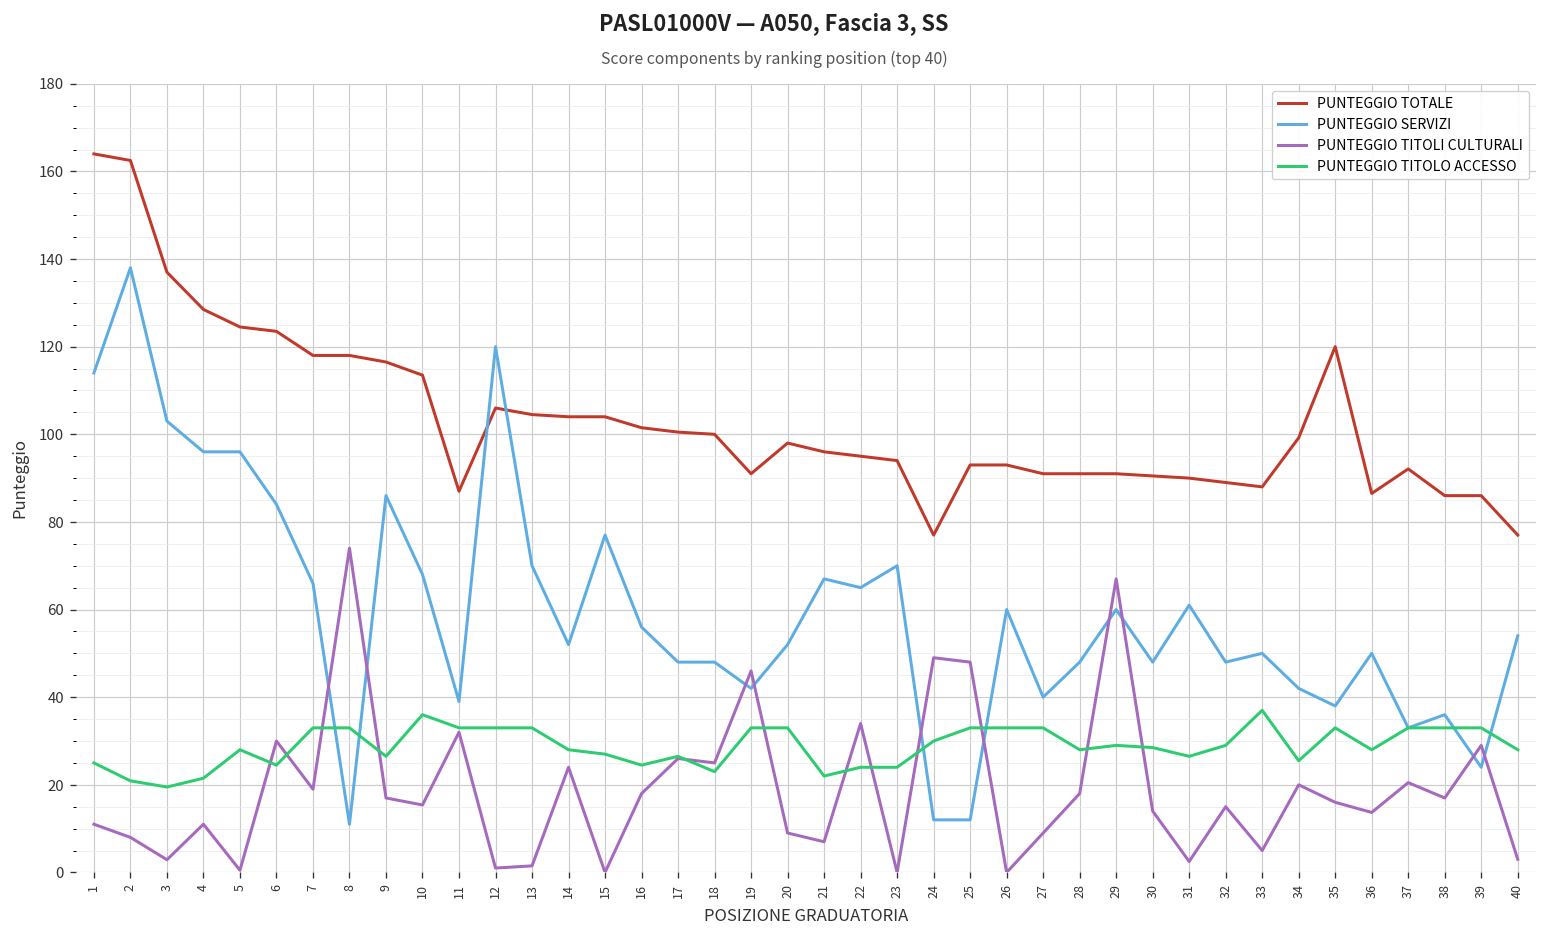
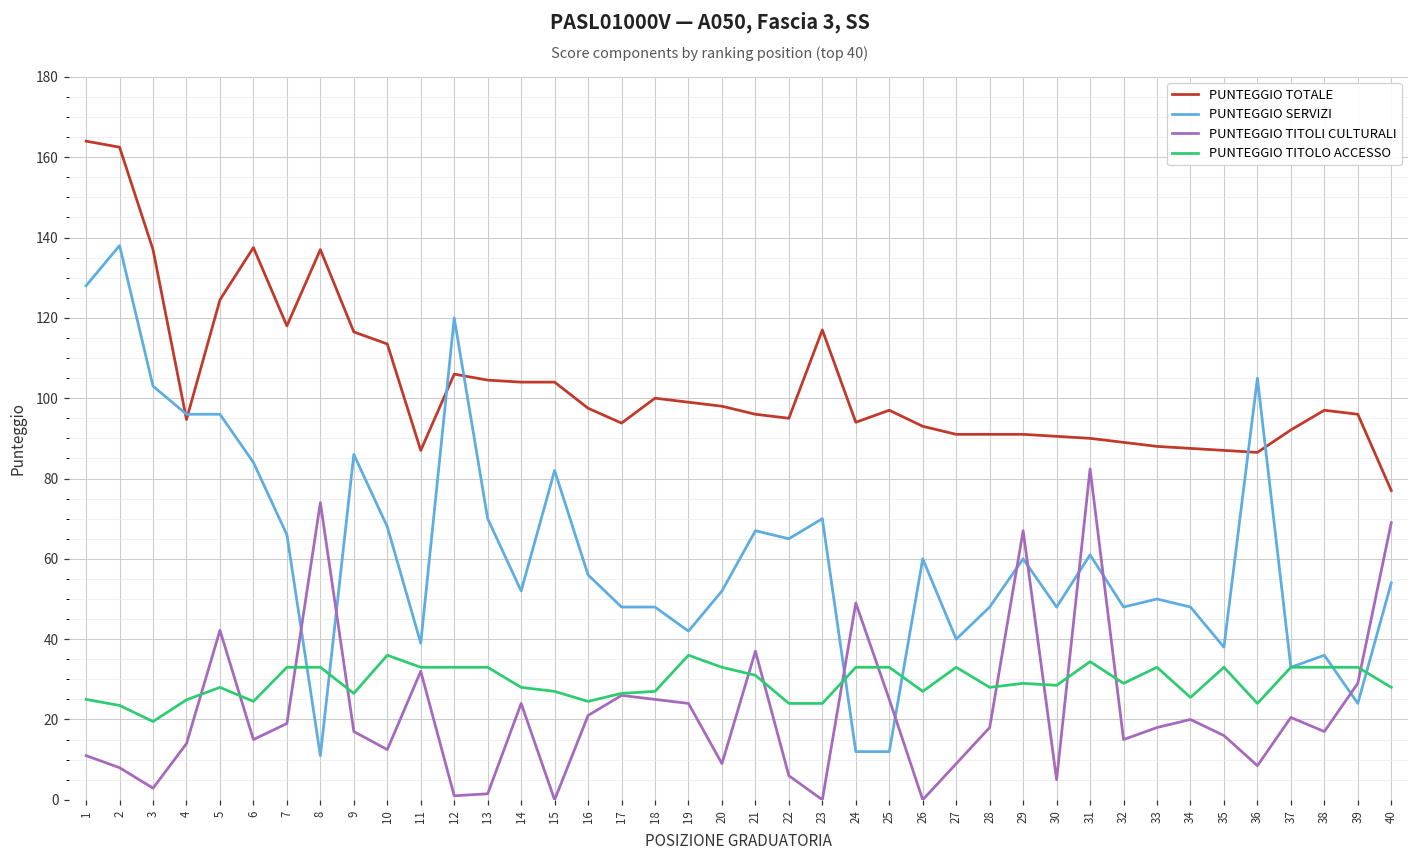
PUNTEGGIO SERVIZI, 1: 114 -> 128
PUNTEGGIO TITOLO ACCESSO, 2: 21 -> 24
PUNTEGGIO TOTALE, 4: 129 -> 95
PUNTEGGIO TITOLI CULTURALI, 4: 11 -> 14
PUNTEGGIO TITOLO ACCESSO, 4: 22 -> 25
PUNTEGGIO TITOLI CULTURALI, 5: 1 -> 42
PUNTEGGIO TOTALE, 6: 124 -> 138
PUNTEGGIO TITOLI CULTURALI, 6: 30 -> 15
PUNTEGGIO TOTALE, 8: 118 -> 137
PUNTEGGIO TITOLI CULTURALI, 10: 15 -> 13
PUNTEGGIO SERVIZI, 15: 77 -> 82
PUNTEGGIO TOTALE, 16: 102 -> 98
PUNTEGGIO TITOLI CULTURALI, 16: 18 -> 21
PUNTEGGIO TOTALE, 17: 101 -> 94
PUNTEGGIO TITOLO ACCESSO, 18: 23 -> 27
PUNTEGGIO TOTALE, 19: 91 -> 99
PUNTEGGIO TITOLI CULTURALI, 19: 46 -> 24
PUNTEGGIO TITOLO ACCESSO, 19: 33 -> 36
PUNTEGGIO TITOLI CULTURALI, 21: 7 -> 37
PUNTEGGIO TITOLO ACCESSO, 21: 22 -> 31
PUNTEGGIO TITOLI CULTURALI, 22: 34 -> 6
PUNTEGGIO TOTALE, 23: 94 -> 117
PUNTEGGIO TOTALE, 24: 77 -> 94
PUNTEGGIO TITOLO ACCESSO, 24: 30 -> 33
PUNTEGGIO TOTALE, 25: 93 -> 97
PUNTEGGIO TITOLI CULTURALI, 25: 48 -> 25
PUNTEGGIO TITOLO ACCESSO, 26: 33 -> 27
PUNTEGGIO TITOLI CULTURALI, 30: 14 -> 5
PUNTEGGIO TITOLI CULTURALI, 31: 3 -> 82
PUNTEGGIO TITOLO ACCESSO, 31: 27 -> 34
PUNTEGGIO TITOLI CULTURALI, 33: 5 -> 18
PUNTEGGIO TITOLO ACCESSO, 33: 37 -> 33
PUNTEGGIO TOTALE, 34: 99 -> 88
PUNTEGGIO SERVIZI, 34: 42 -> 48
PUNTEGGIO TOTALE, 35: 120 -> 87
PUNTEGGIO SERVIZI, 36: 50 -> 105
PUNTEGGIO TITOLI CULTURALI, 36: 14 -> 9
PUNTEGGIO TITOLO ACCESSO, 36: 28 -> 24
PUNTEGGIO TOTALE, 38: 86 -> 97
PUNTEGGIO TOTALE, 39: 86 -> 96
PUNTEGGIO TITOLI CULTURALI, 40: 3 -> 69
